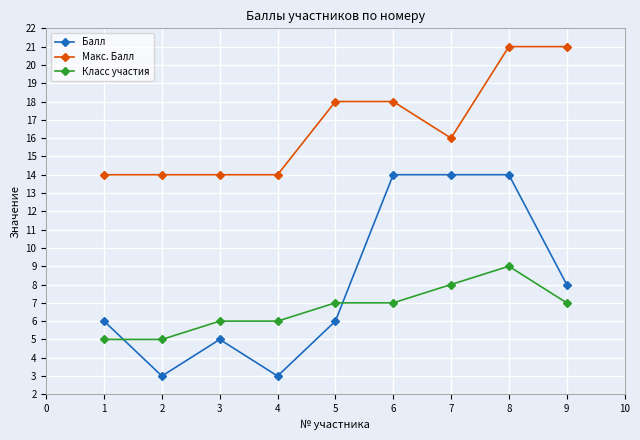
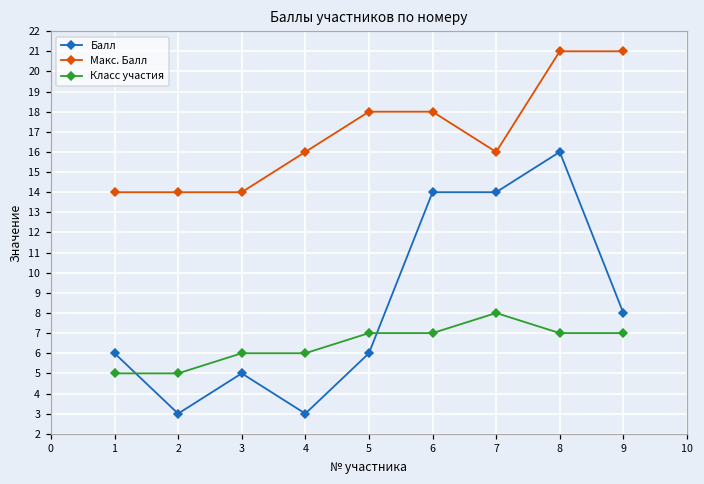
Макс. Балл, 4: 14 -> 16
Балл, 8: 14 -> 16
Класс участия, 8: 9 -> 7
